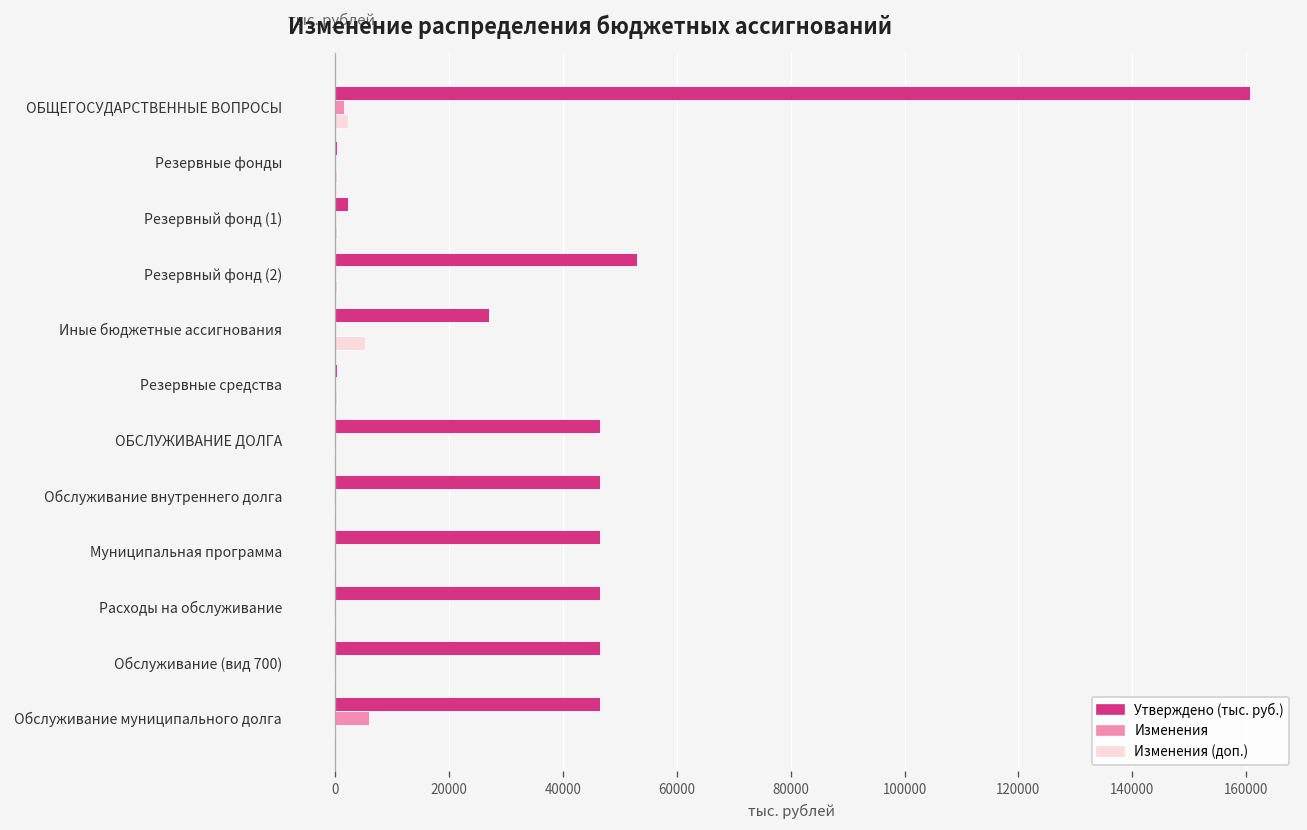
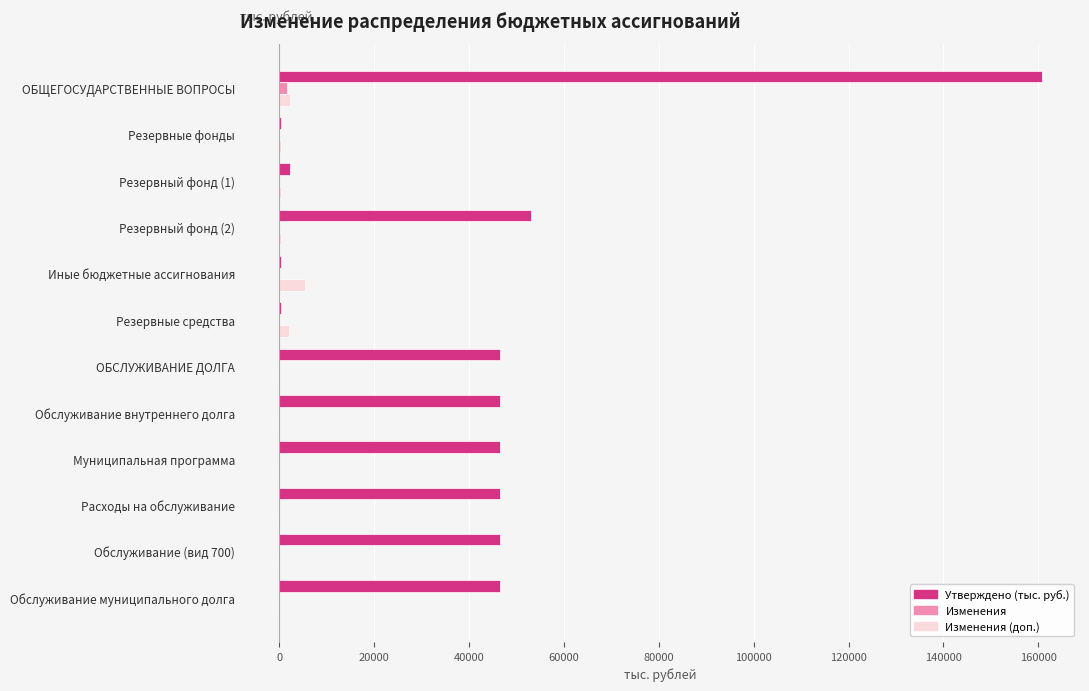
Утверждено (тыс. руб.), Иные бюджетные ассигнования: 27000 -> 0
Изменения (доп.), Резервные средства: 0 -> 2000
Изменения, Обслуживание муниципального долга: 6000 -> 0
